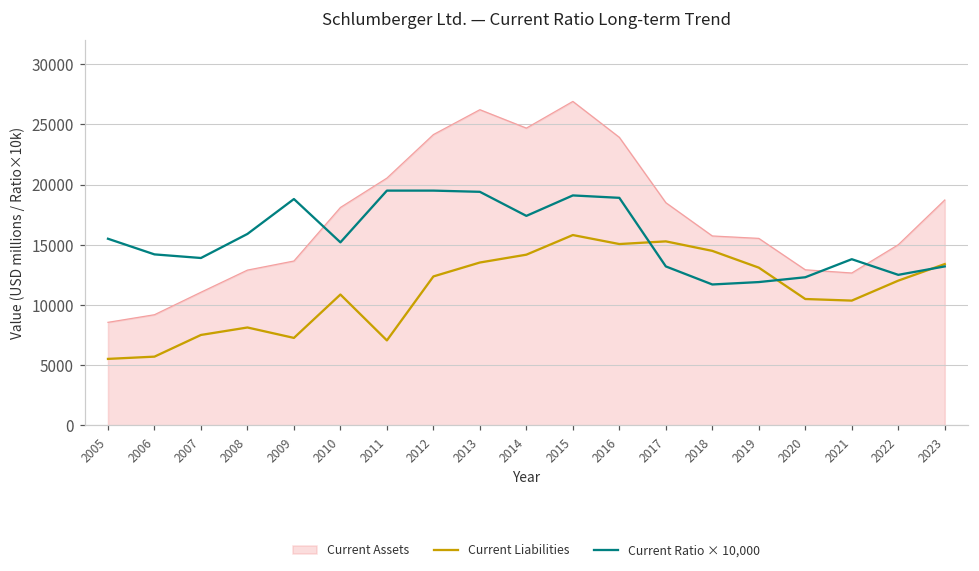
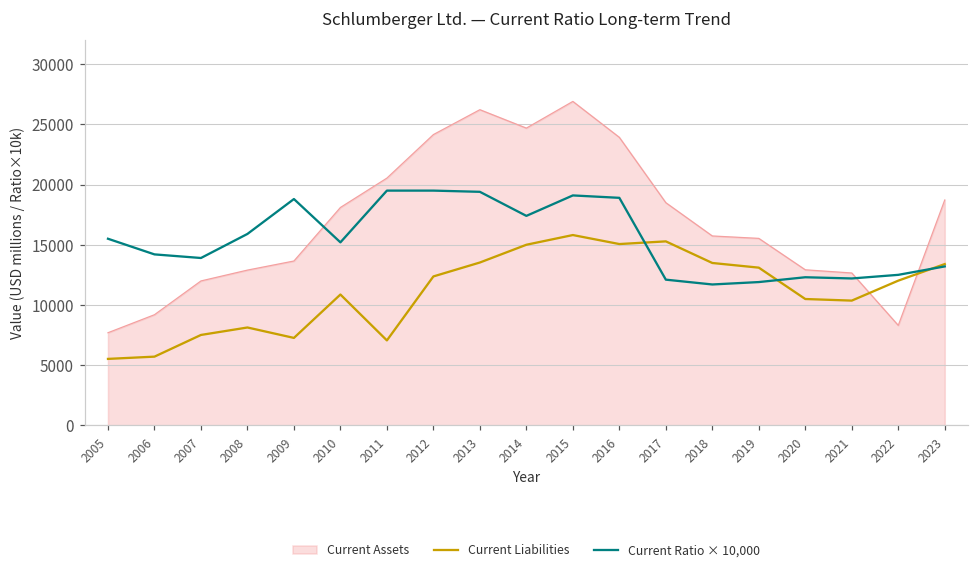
Current Assets, 2005: 8600 -> 7700
Current Assets, 2007: 11100 -> 12000
Current Liabilities, 2014: 14200 -> 15000
Current Ratio × 10,000, 2017: 13200 -> 12100
Current Liabilities, 2018: 14500 -> 13500
Current Ratio × 10,000, 2021: 13800 -> 12200
Current Assets, 2022: 15000 -> 8300
